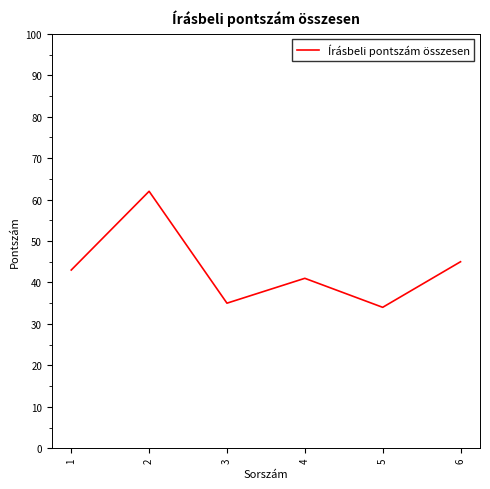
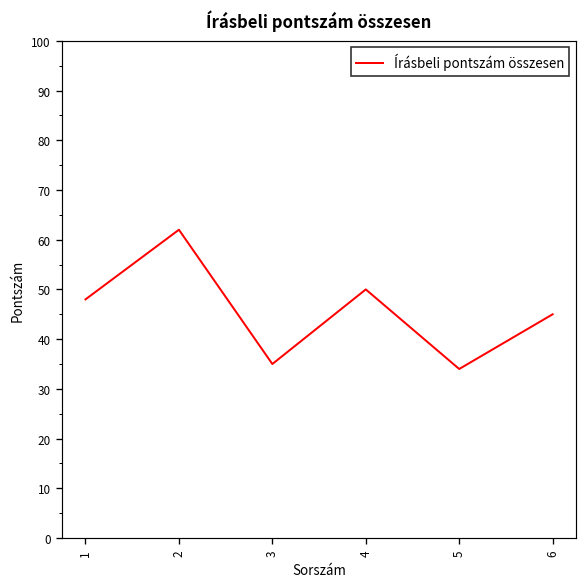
1: 43 -> 48
4: 41 -> 50
